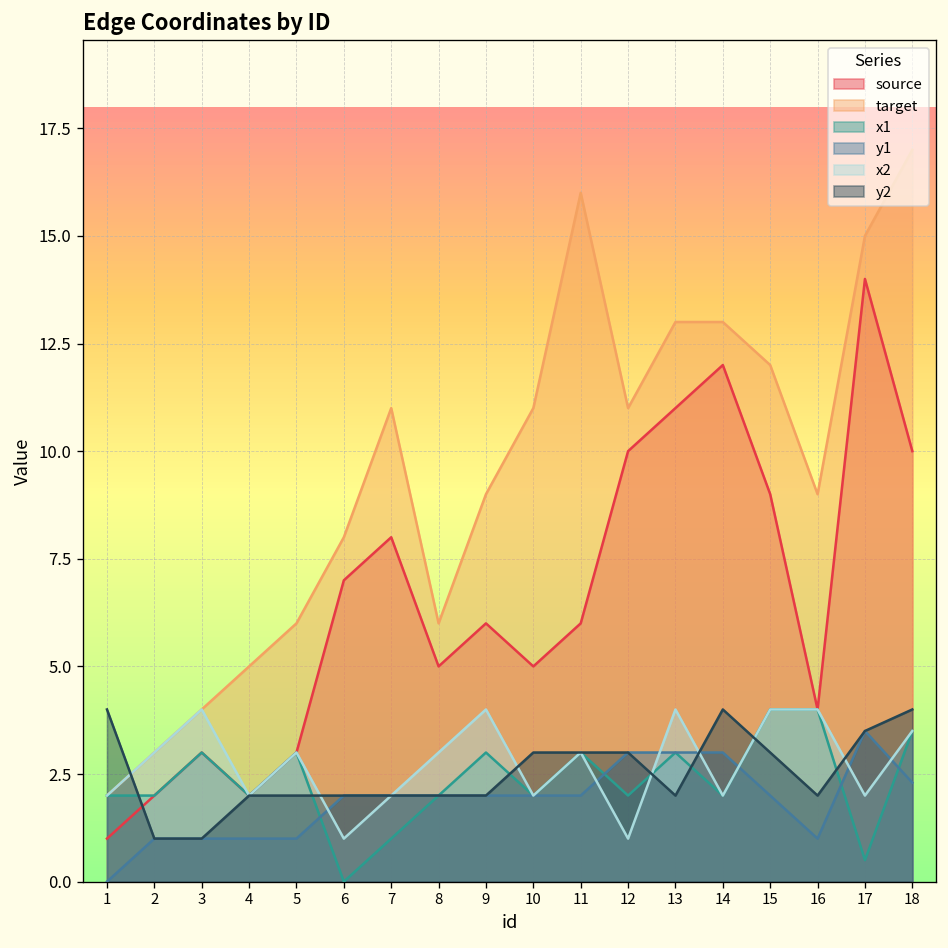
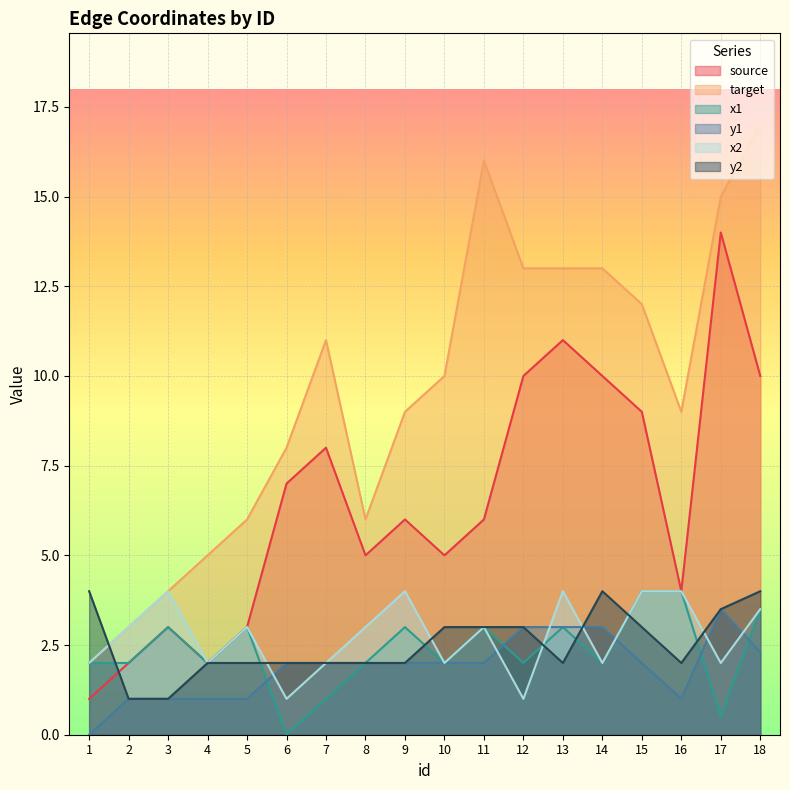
target, 10: 11 -> 10
target, 12: 11 -> 13
source, 14: 12 -> 10
